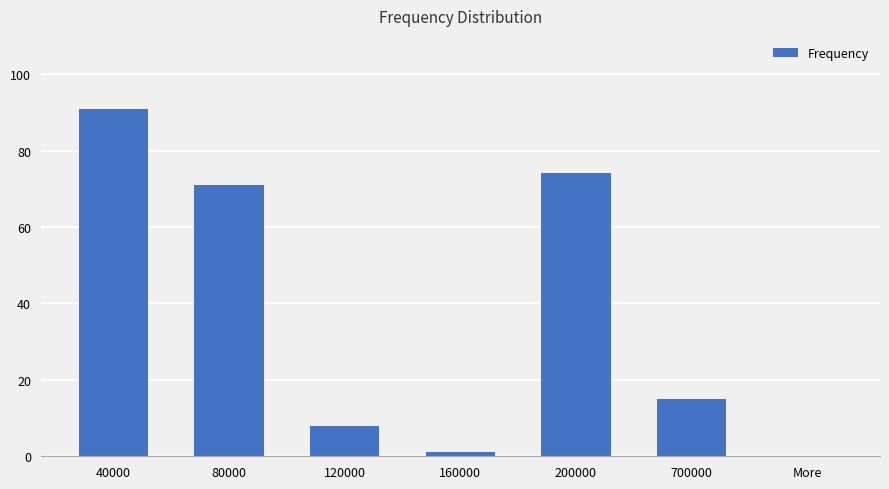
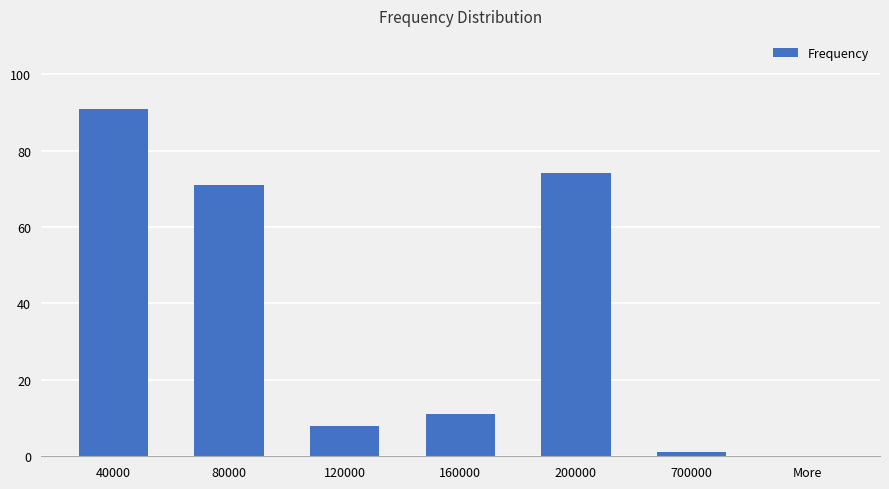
160000: 1 -> 11
700000: 15 -> 1
